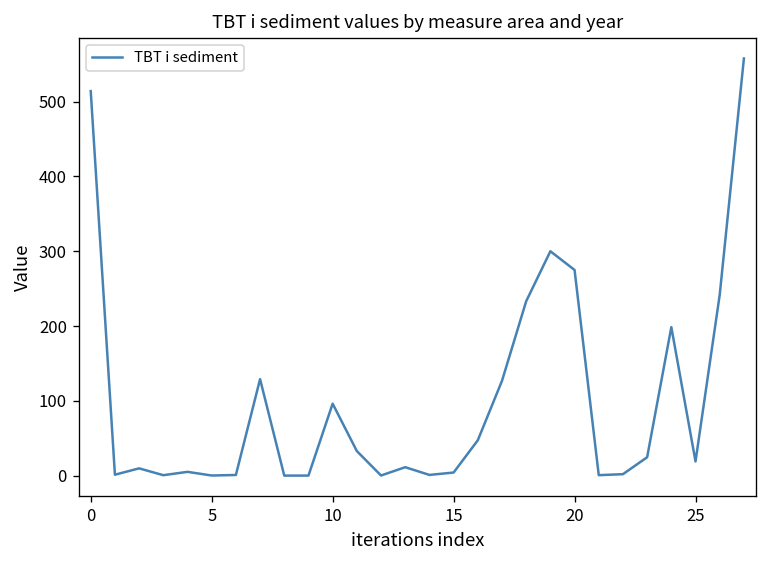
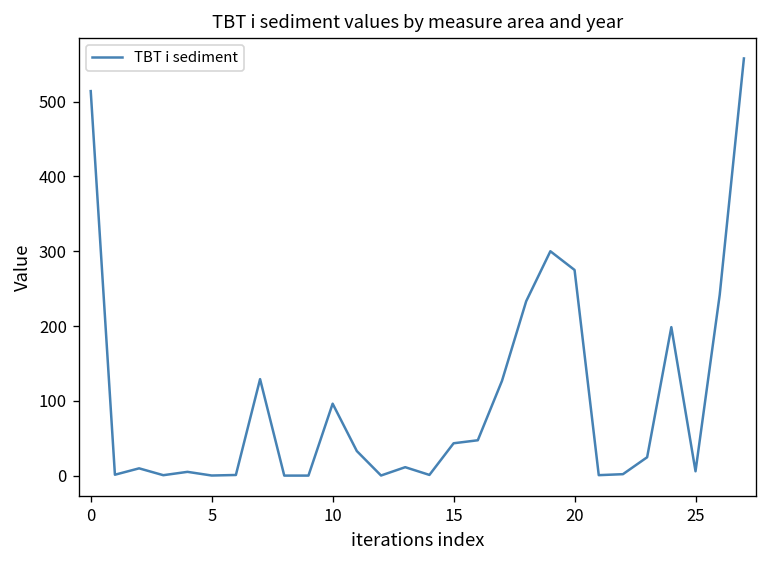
15: 0 -> 40
25: 20 -> 10
